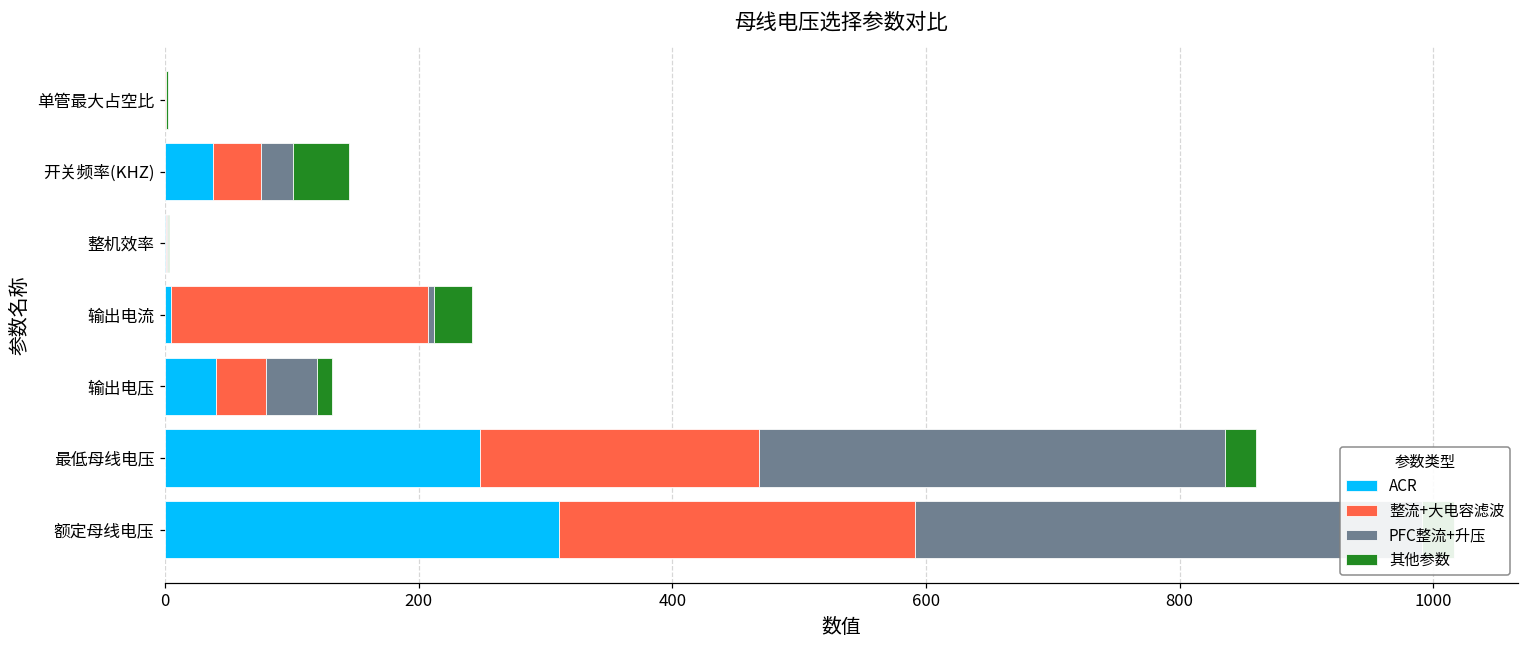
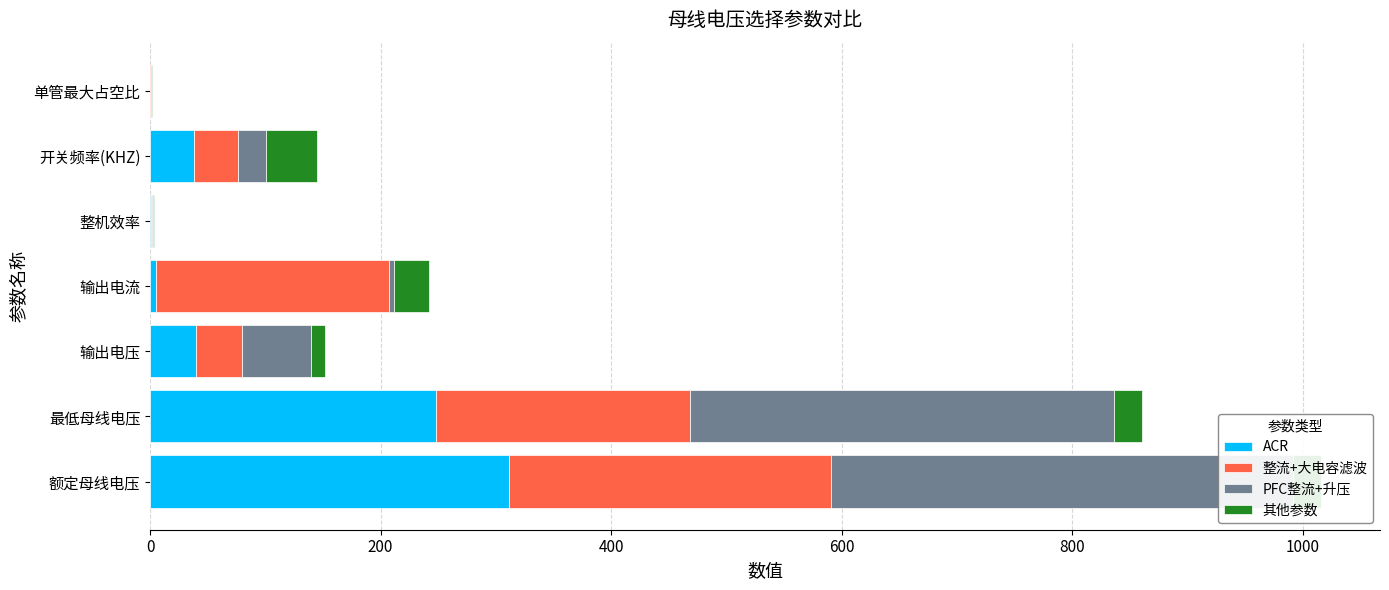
PFC整流+升压, 输出电压: 40 -> 60
